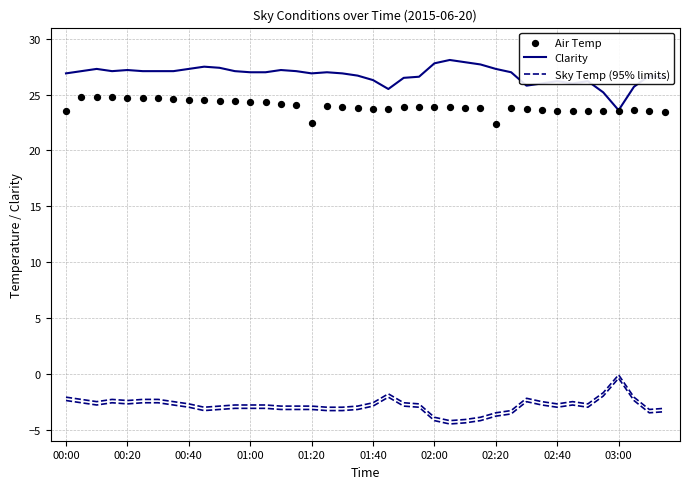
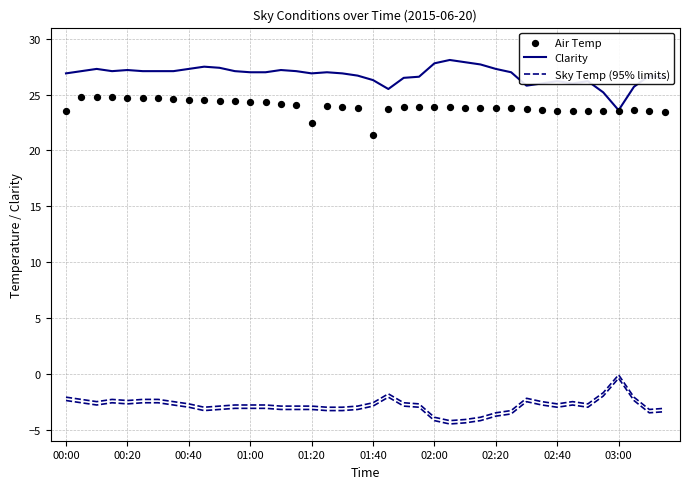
Air Temp, 01:40: 23.7 -> 21.4
Air Temp, 02:20: 22.4 -> 23.8
